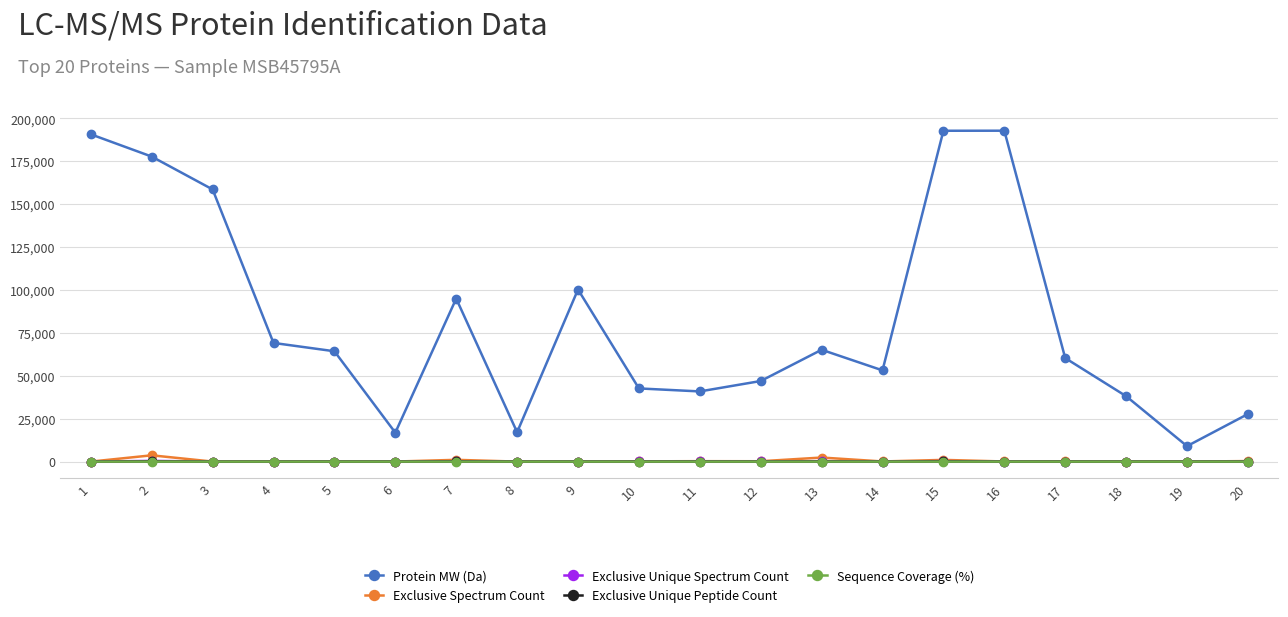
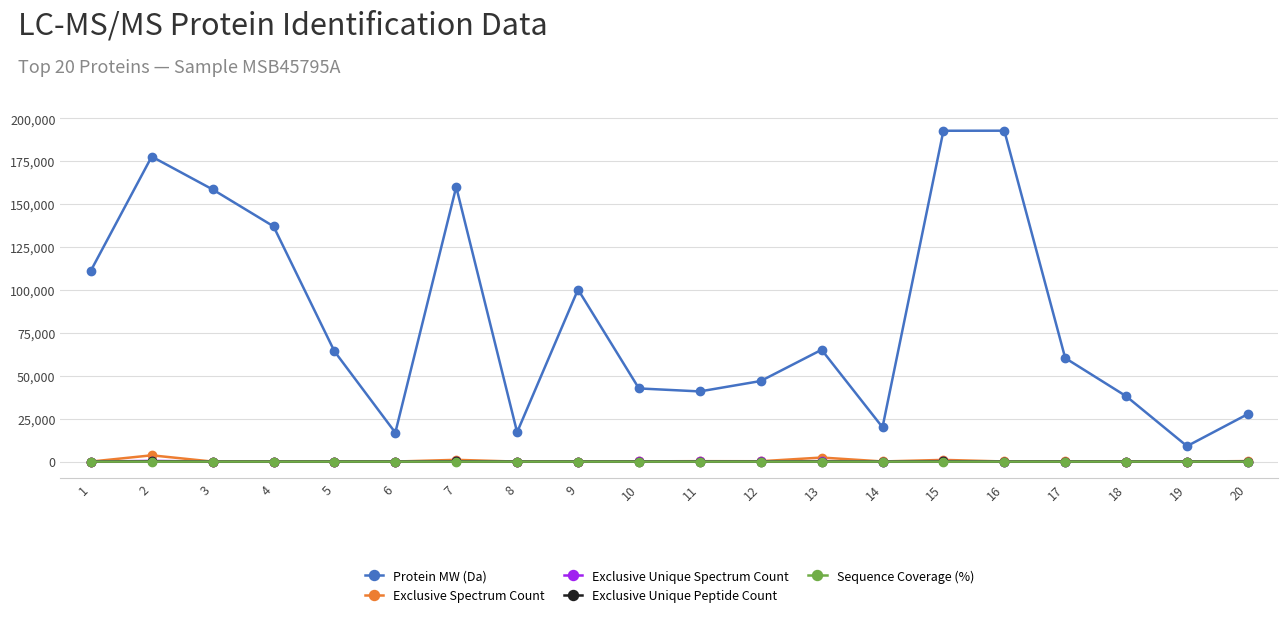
Protein MW (Da), 1: 191,000 -> 111,000
Protein MW (Da), 4: 69,000 -> 137,000
Protein MW (Da), 7: 95,000 -> 160,000
Protein MW (Da), 14: 53,000 -> 20,000
